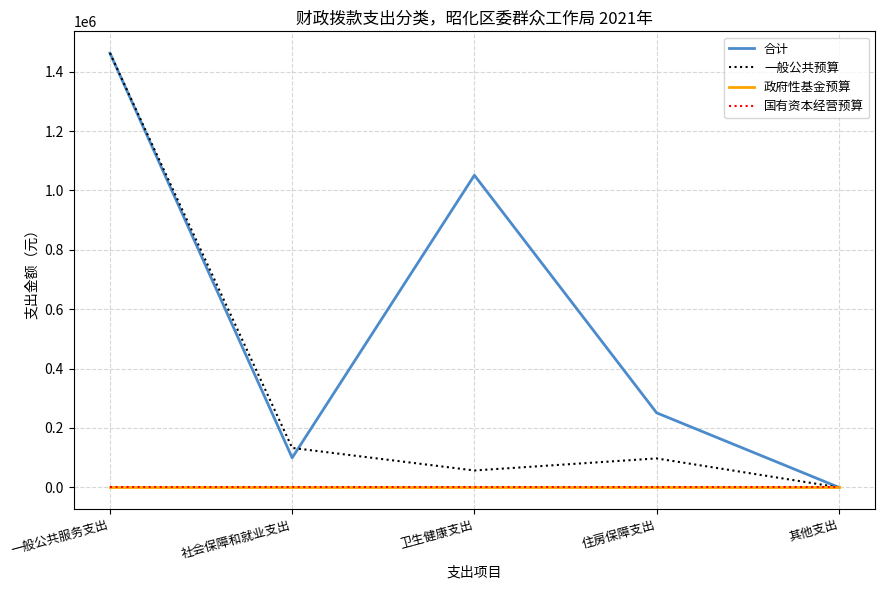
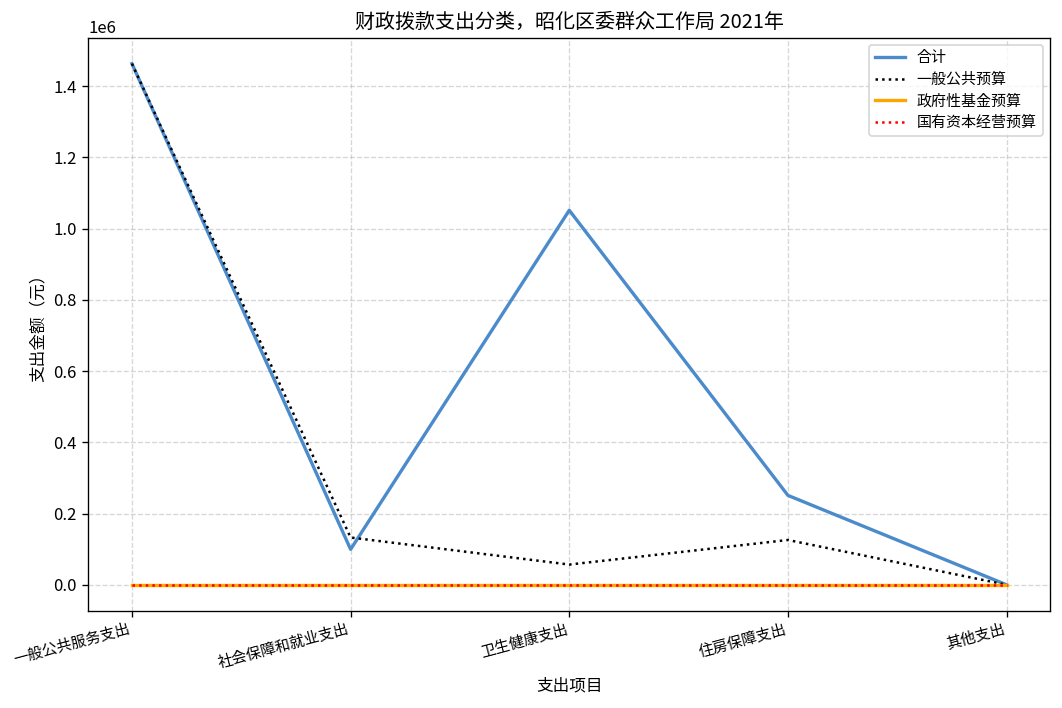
一般公共预算, 住房保障支出: 100000 -> 130000
